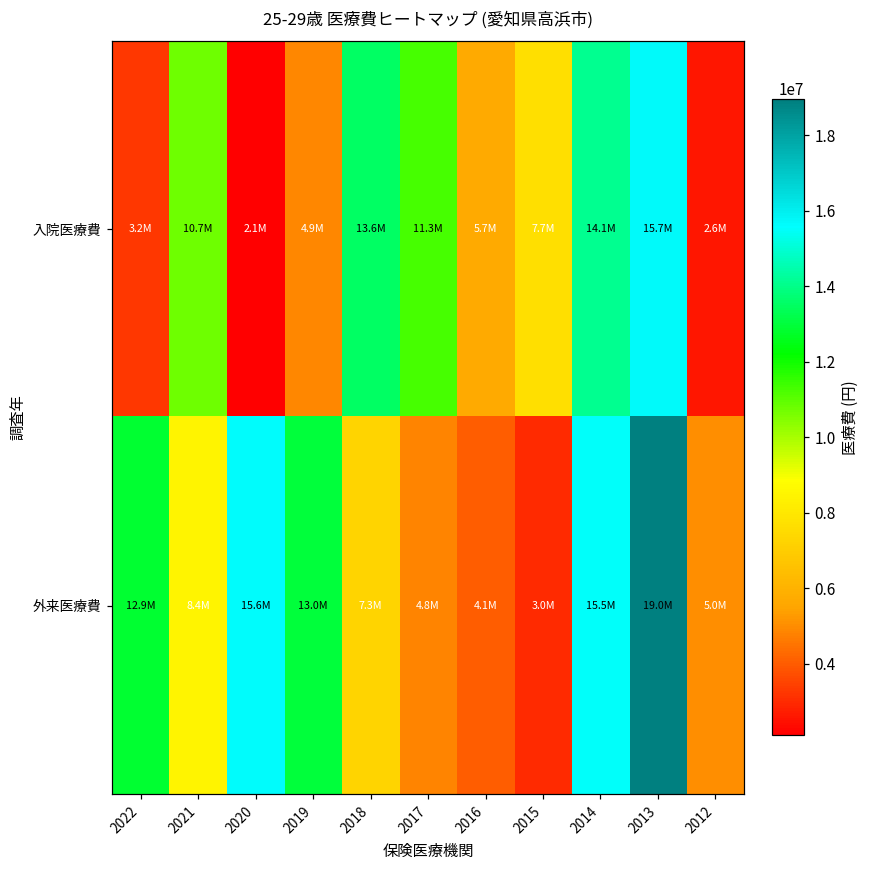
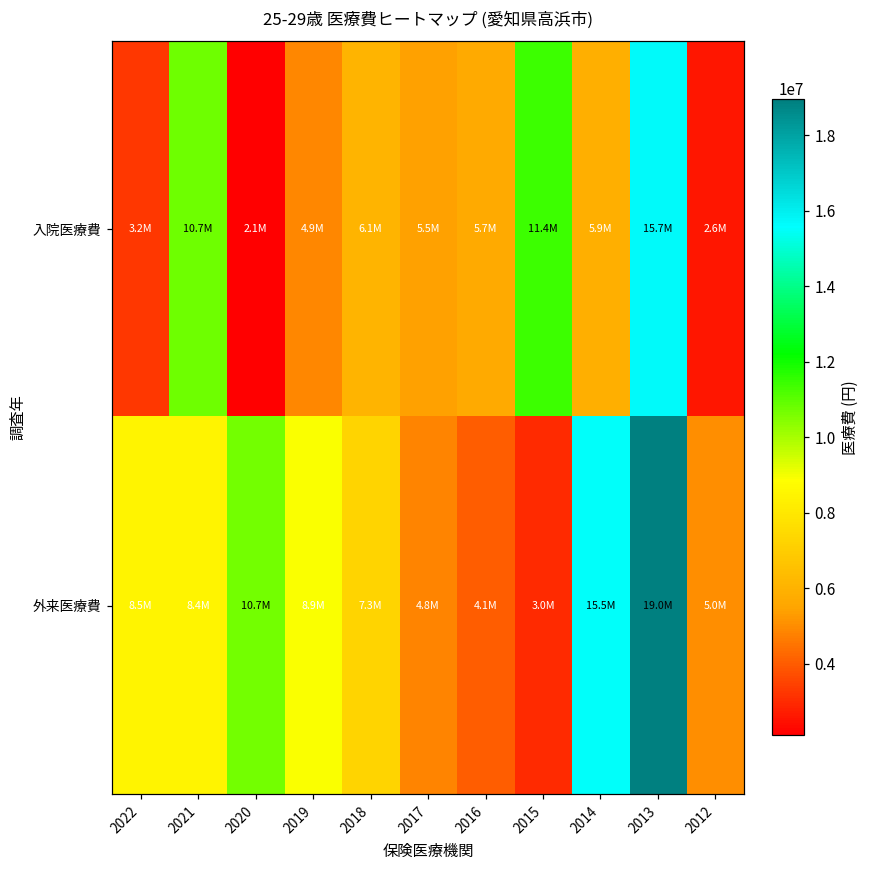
入院医療費, 2018: 13.6M -> 6.1M
入院医療費, 2017: 11.3M -> 5.5M
入院医療費, 2015: 7.7M -> 11.4M
入院医療費, 2014: 14.1M -> 5.9M
外来医療費, 2022: 12.9M -> 8.5M
外来医療費, 2020: 15.6M -> 10.7M
外来医療費, 2019: 13.0M -> 8.9M
